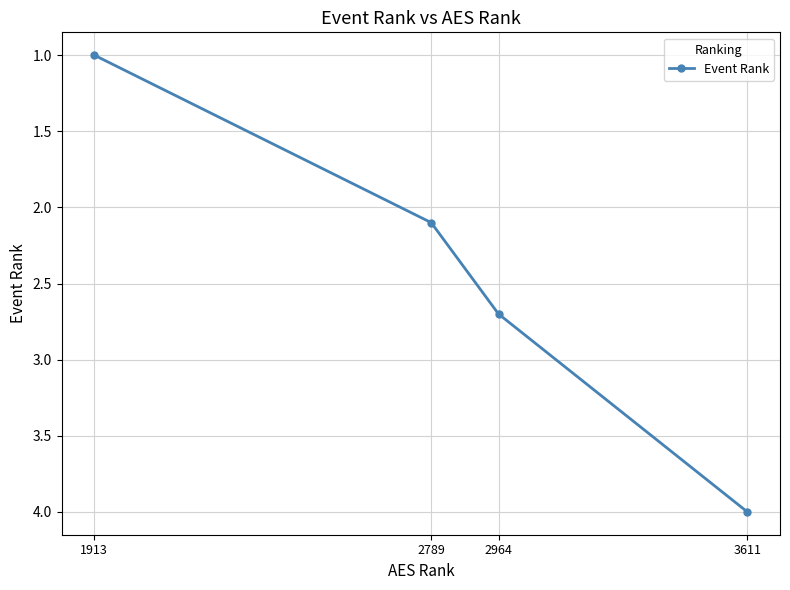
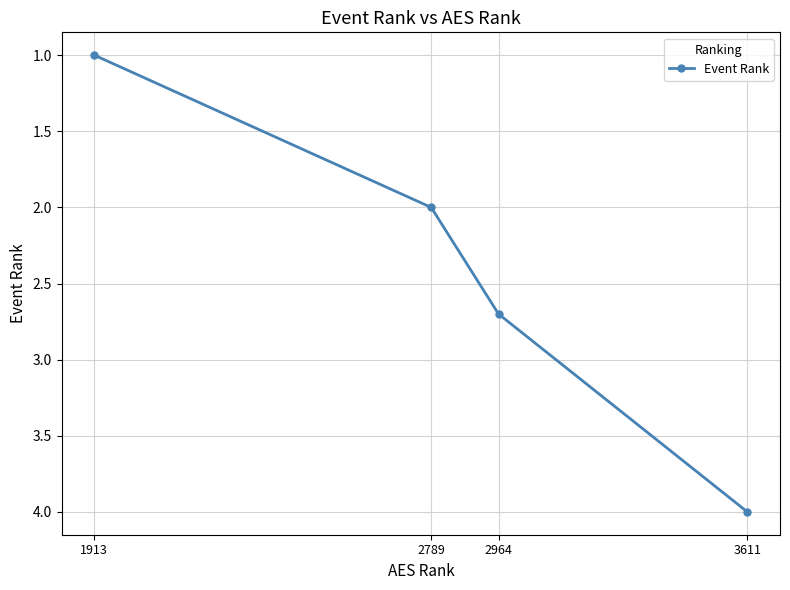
2789: 2.1 -> 2.0
